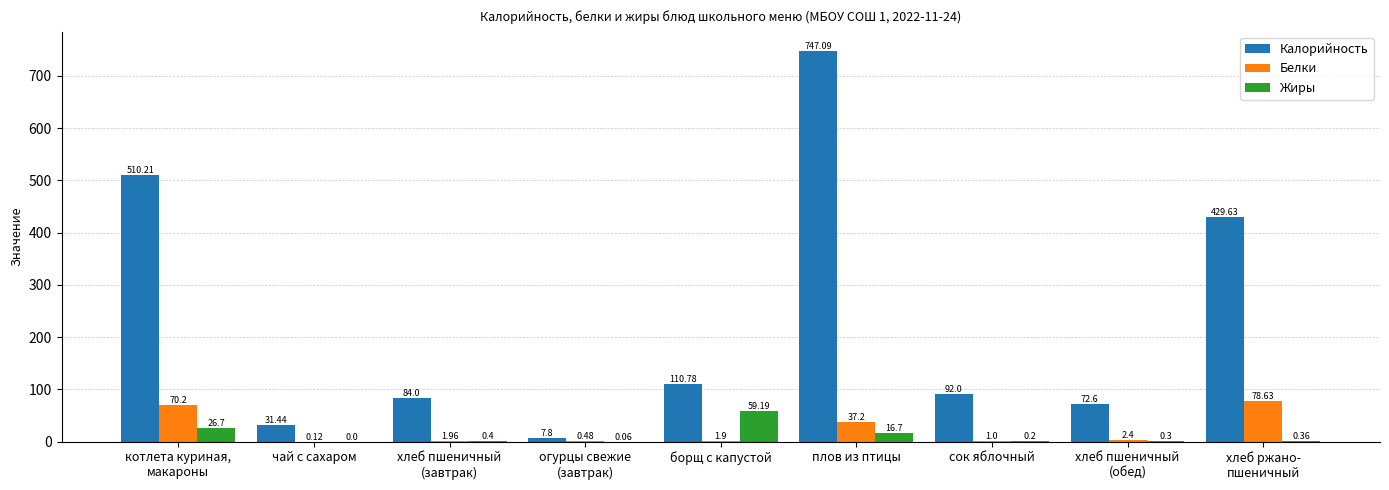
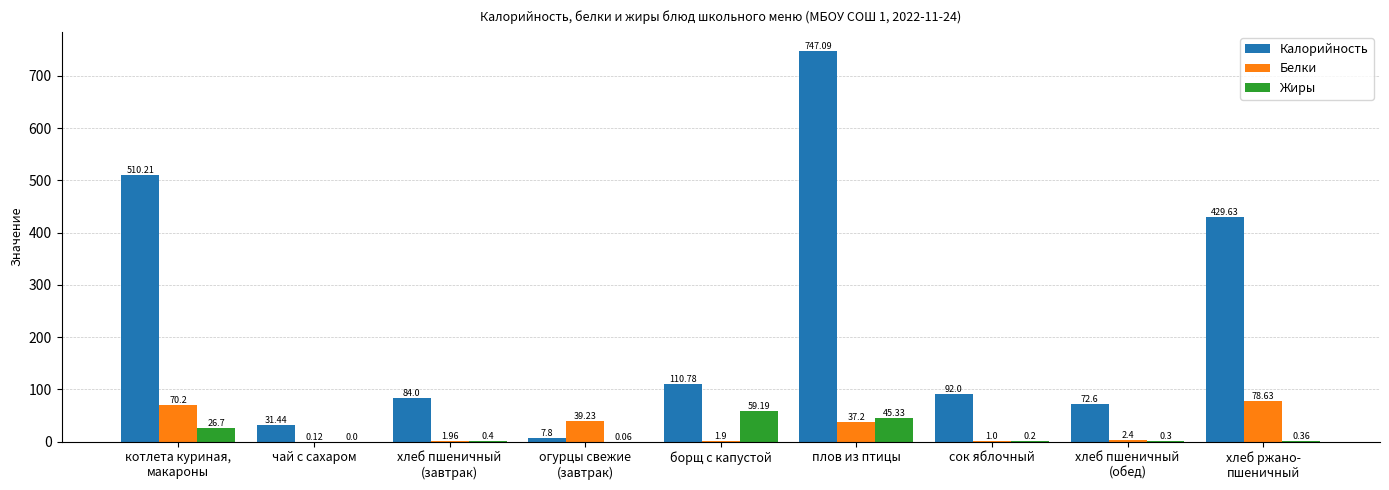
Белки, огурцы свежие (завтрак): 0.48 -> 39.23
Жиры, плов из птицы: 16.7 -> 45.33
